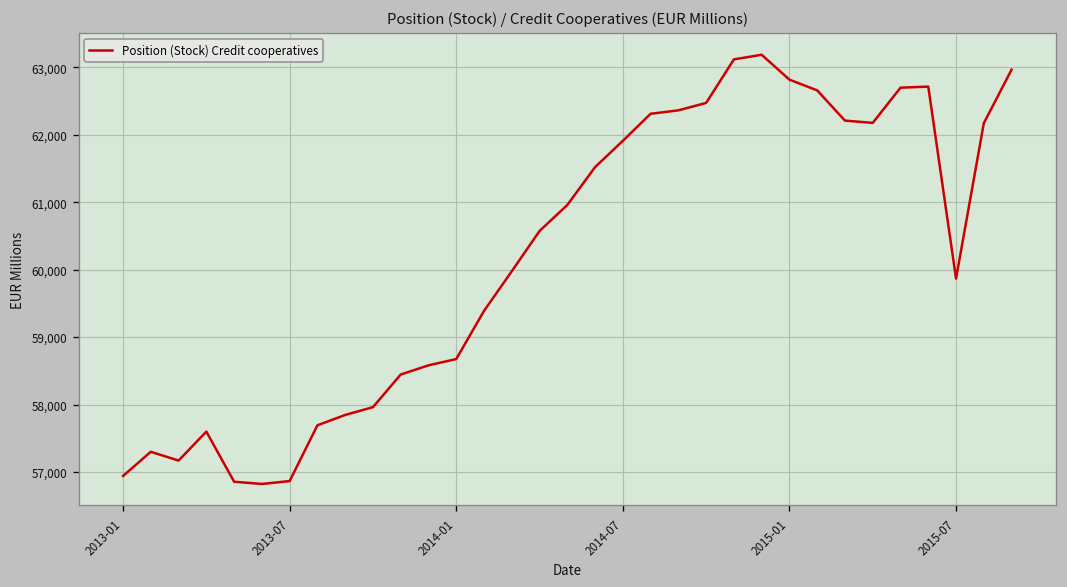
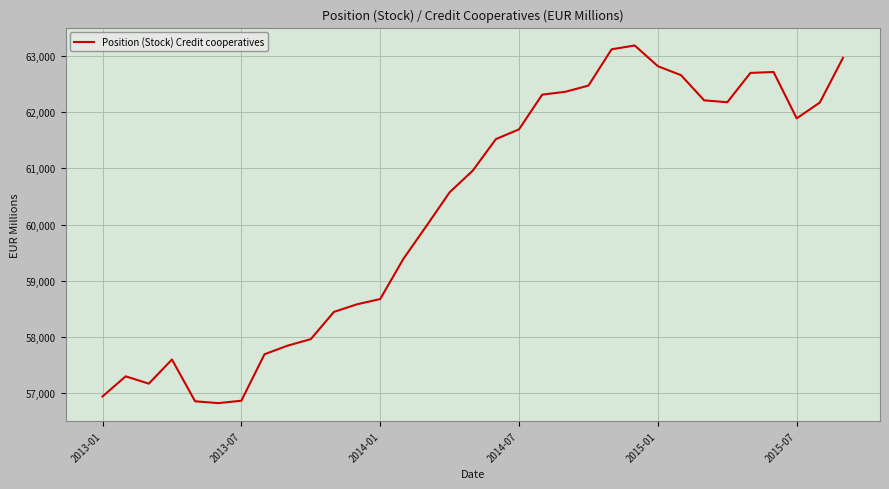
2014-07: 61,900 -> 61,700
2015-07: 59,900 -> 61,900
